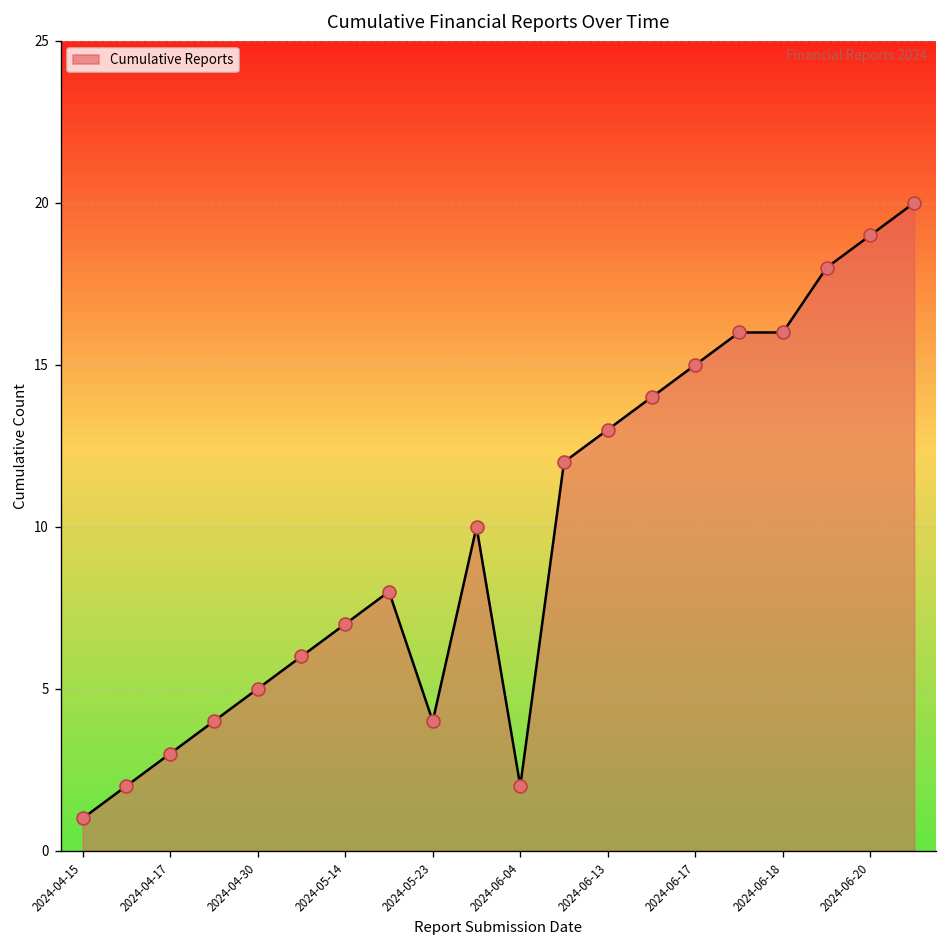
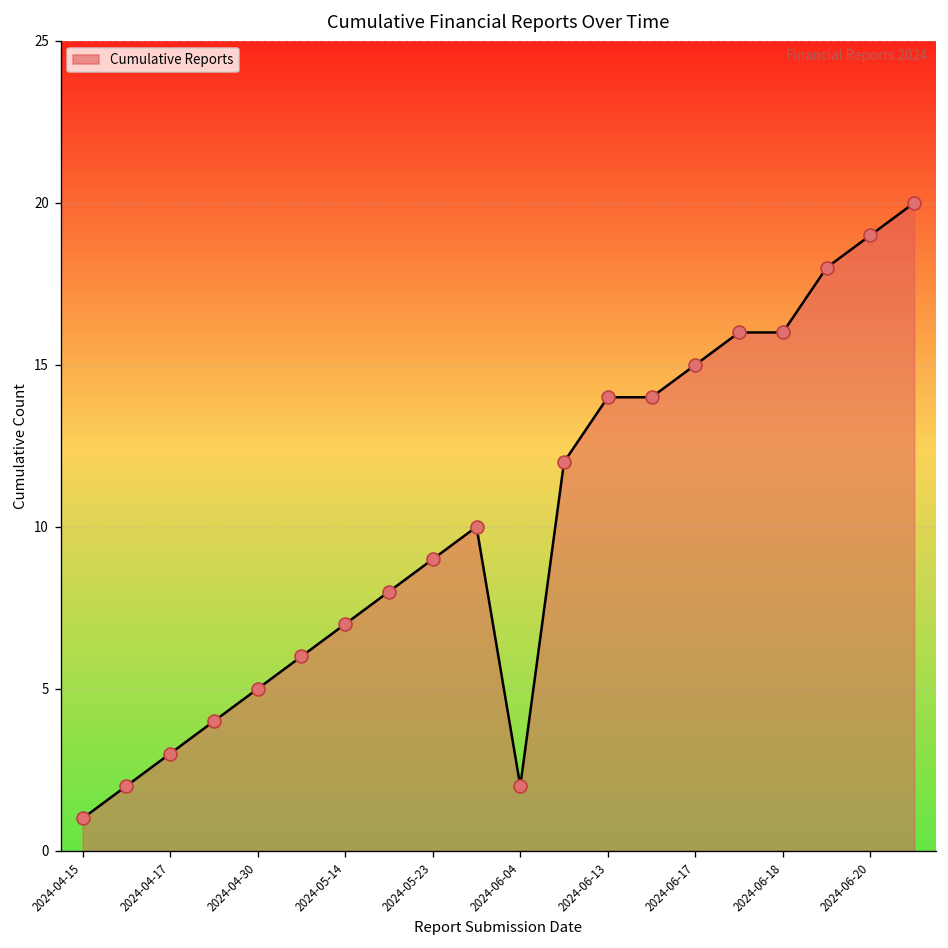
2024-05-23: 4 -> 9
2024-06-13: 13 -> 14
